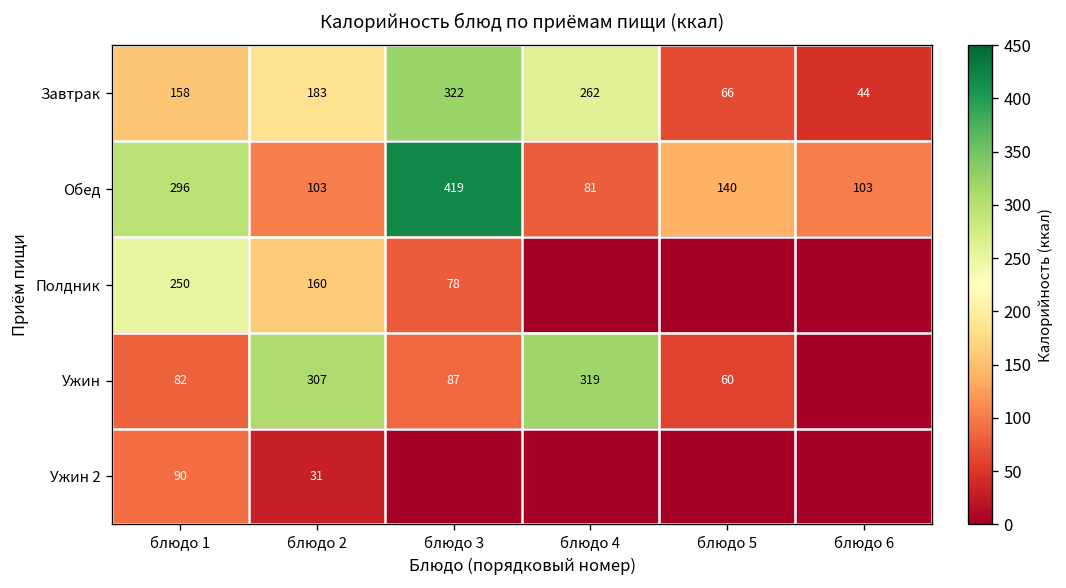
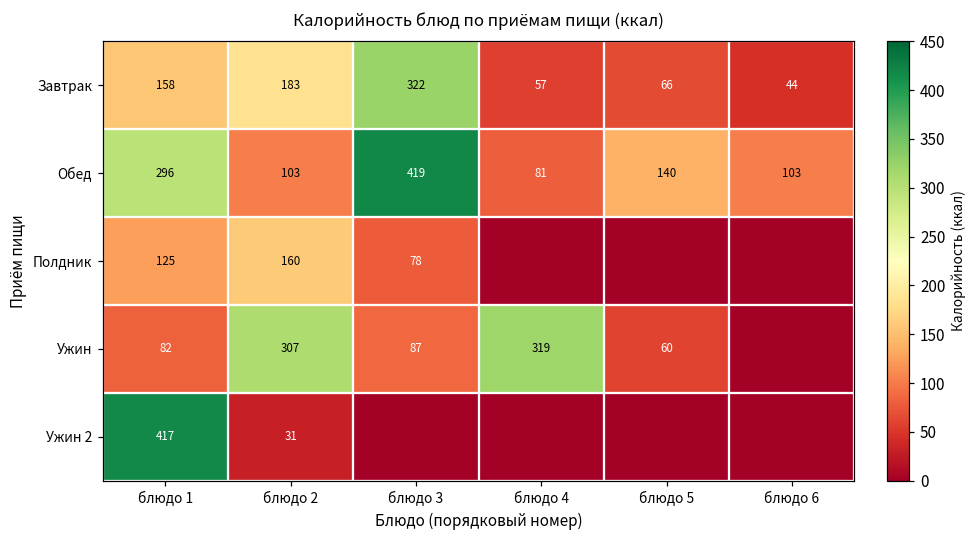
Завтрак, блюдо 4: 262 -> 57
Полдник, блюдо 1: 250 -> 125
Ужин 2, блюдо 1: 90 -> 417
